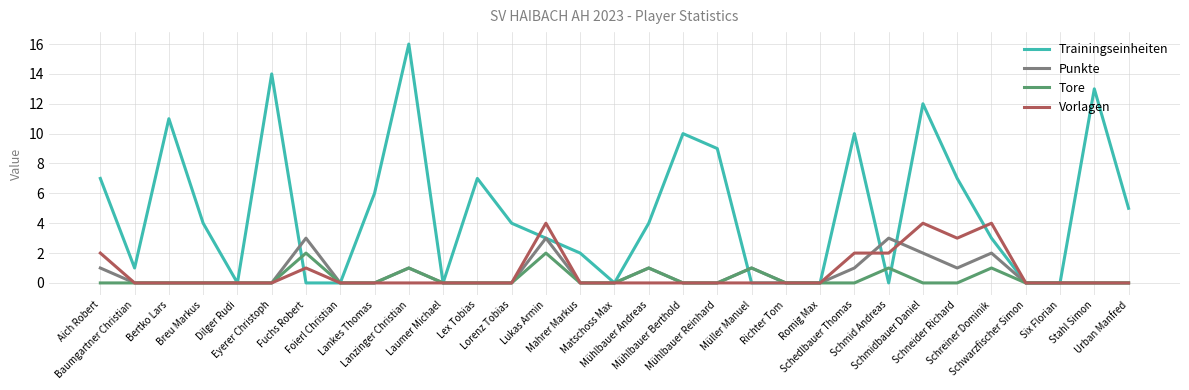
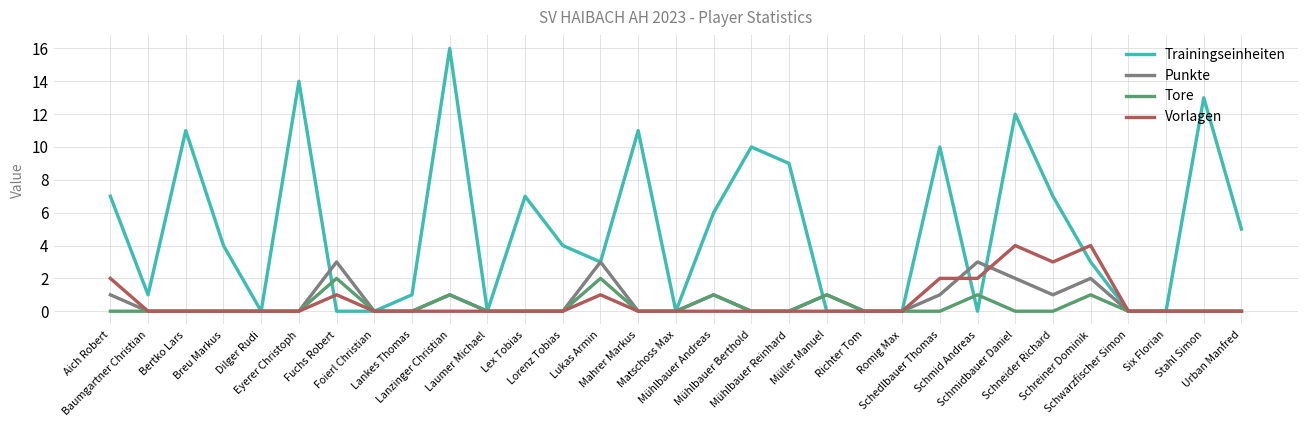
Trainingseinheiten, Lankes Thomas: 6 -> 1
Vorlagen, Lukas Armin: 4 -> 1
Trainingseinheiten, Mahrer Markus: 2 -> 11
Trainingseinheiten, Mühlbauer Andreas: 4 -> 6
